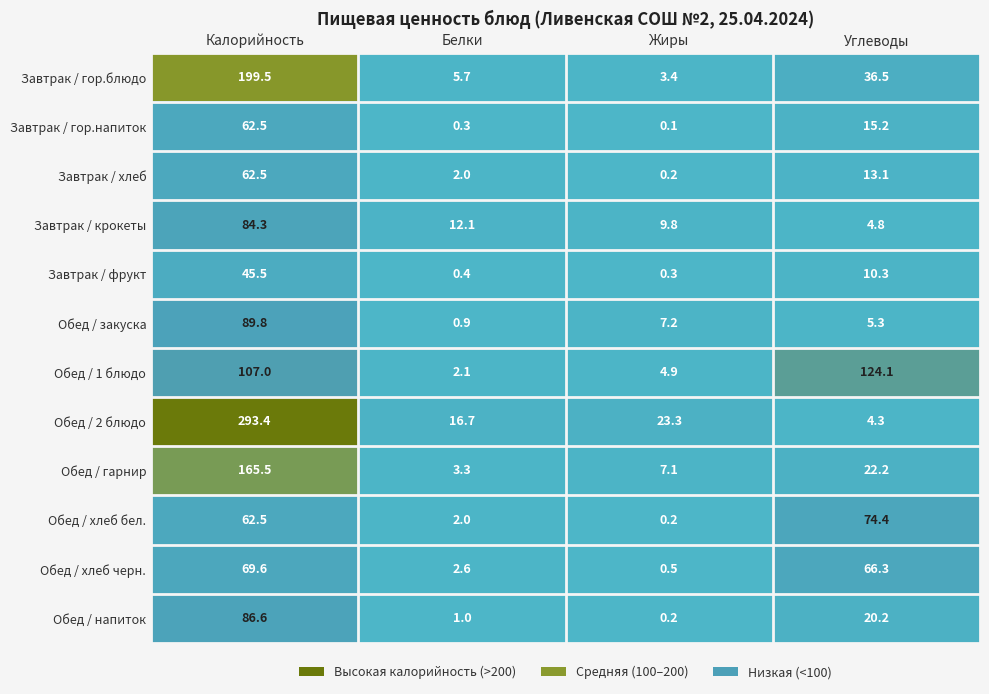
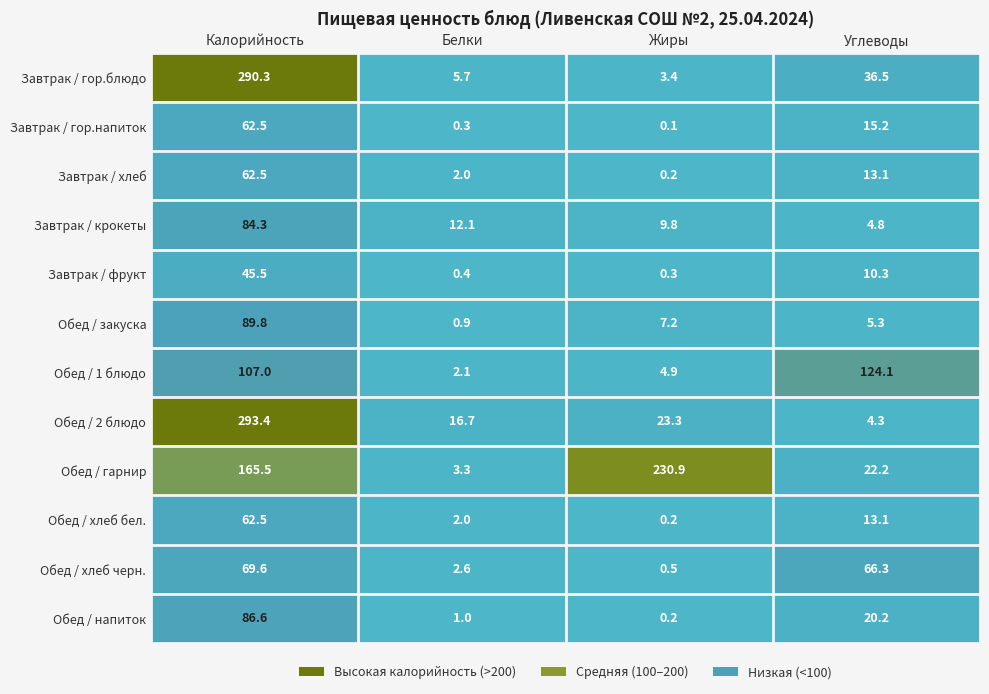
Завтрак / гор.блюдо, Калорийность: 199.5 -> 290.3
Обед / гарнир, Жиры: 7.1 -> 230.9
Обед / хлеб бел., Углеводы: 74.4 -> 13.1
